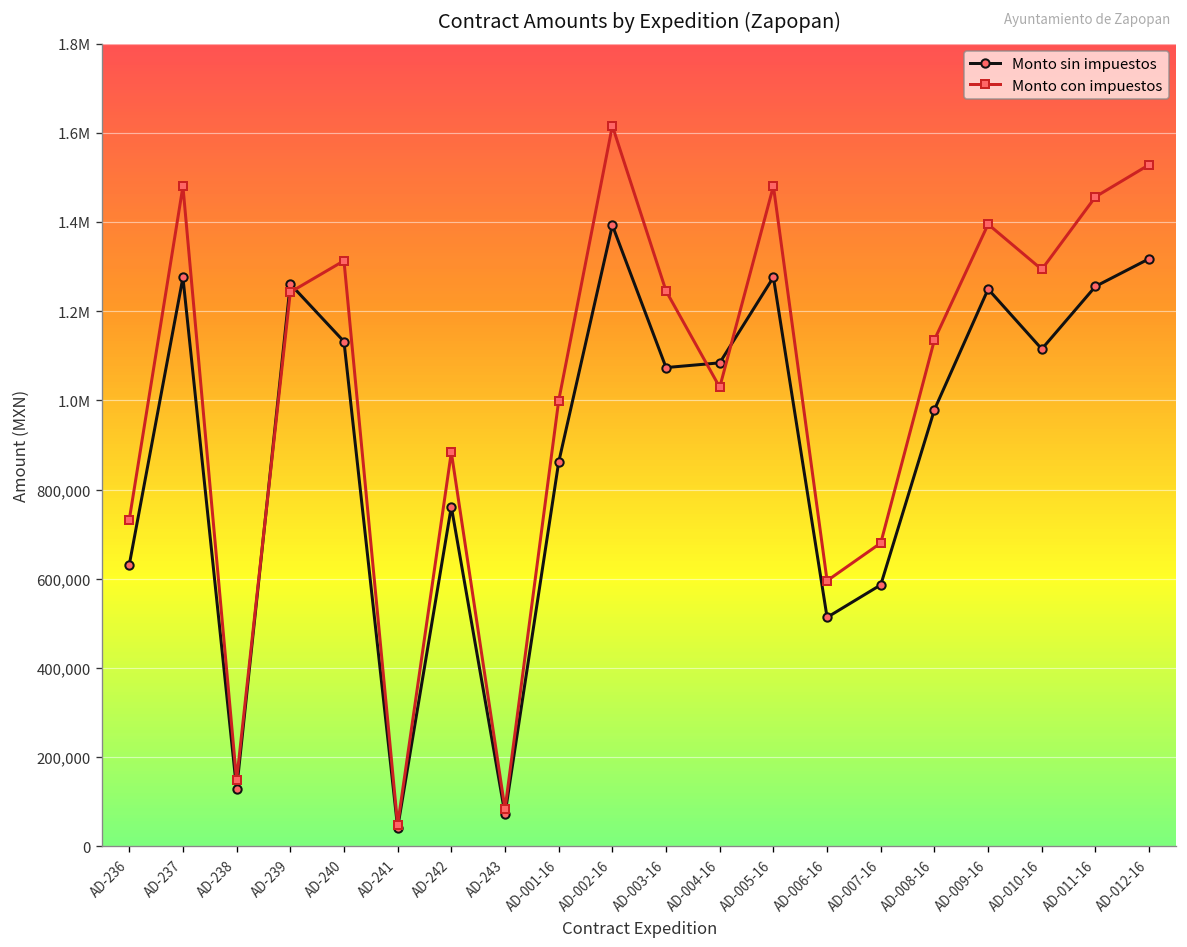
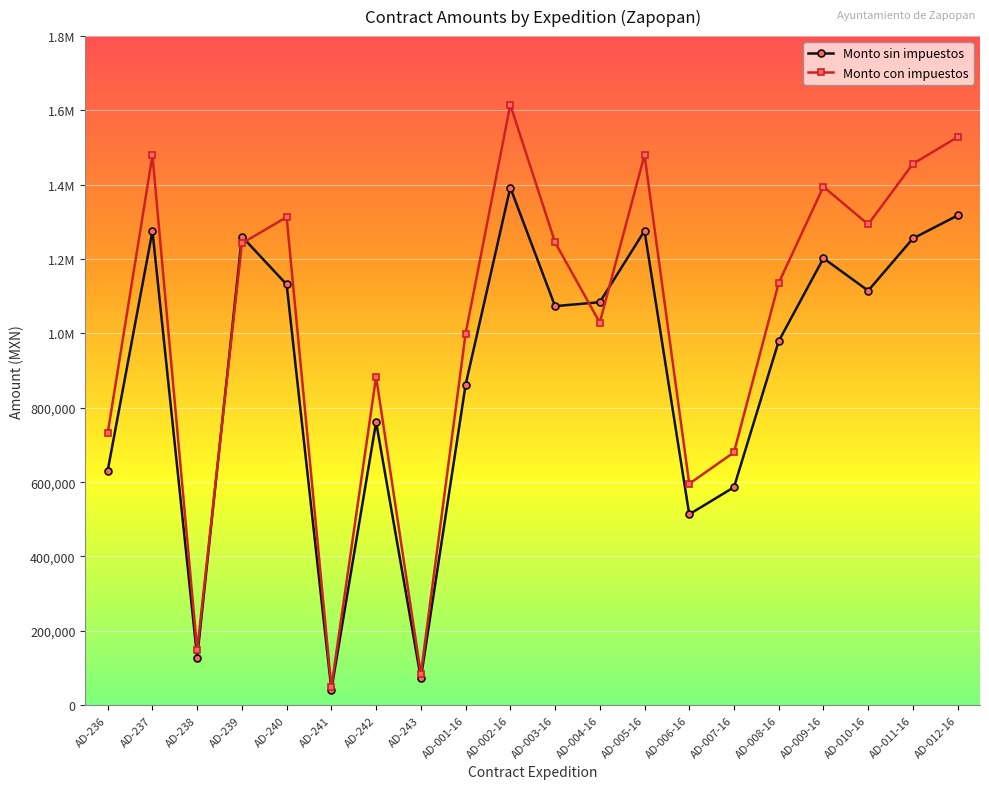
Monto sin impuestos, AD-009-16: 1,250,000 -> 1,200,000
